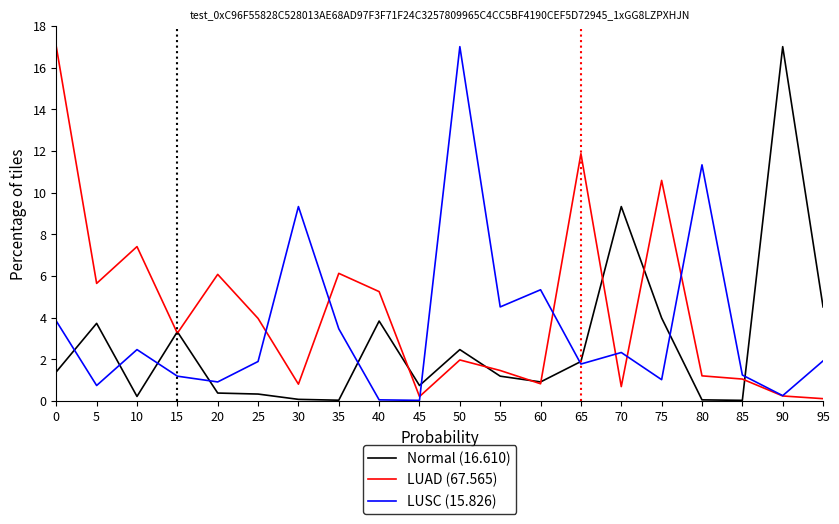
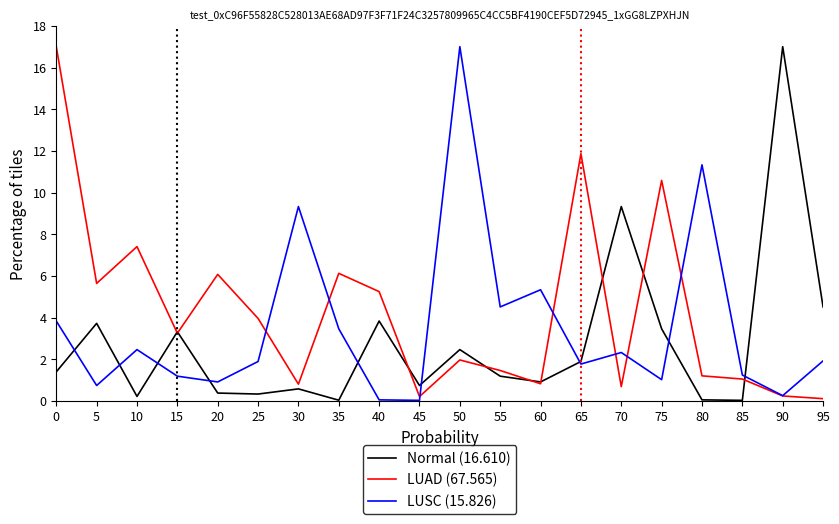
Normal (16.610), 30: 0.1 -> 0.6
Normal (16.610), 75: 4.0 -> 3.5
